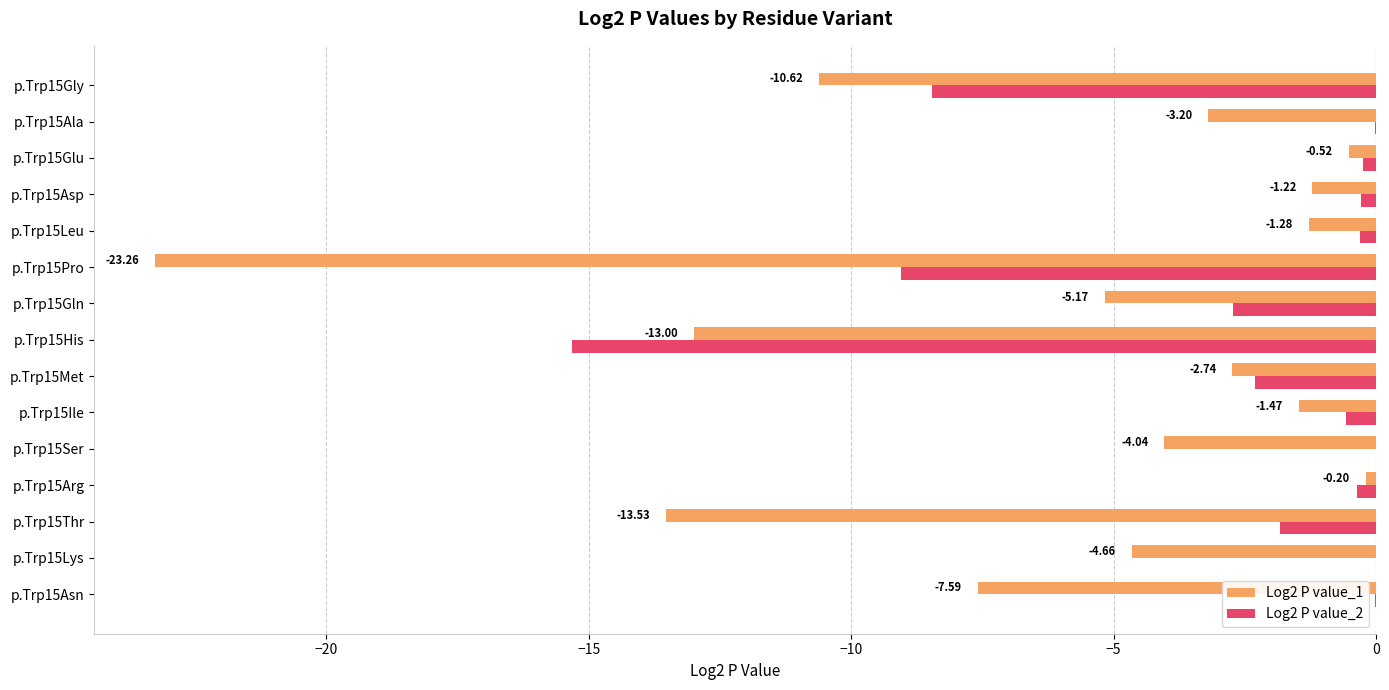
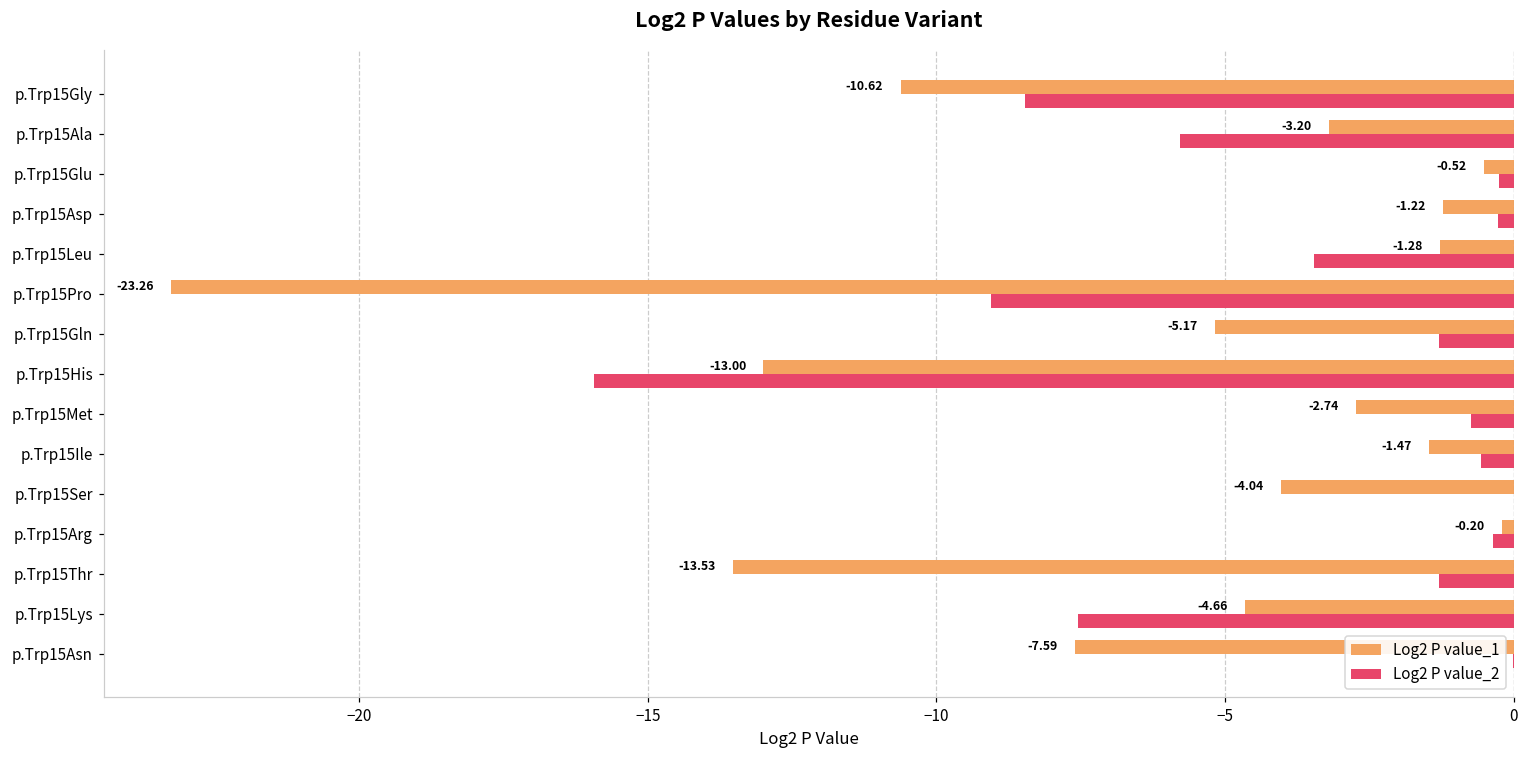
Log2 P value_2, p.Trp15Ala: 0.0 -> -5.8
Log2 P value_2, p.Trp15Leu: -0.3 -> -3.5
Log2 P value_2, p.Trp15Gln: -2.7 -> -1.3
Log2 P value_2, p.Trp15His: -15.3 -> -15.9
Log2 P value_2, p.Trp15Met: -2.3 -> -0.7
Log2 P value_2, p.Trp15Thr: -1.8 -> -1.3
Log2 P value_2, p.Trp15Lys: 0.0 -> -7.5
